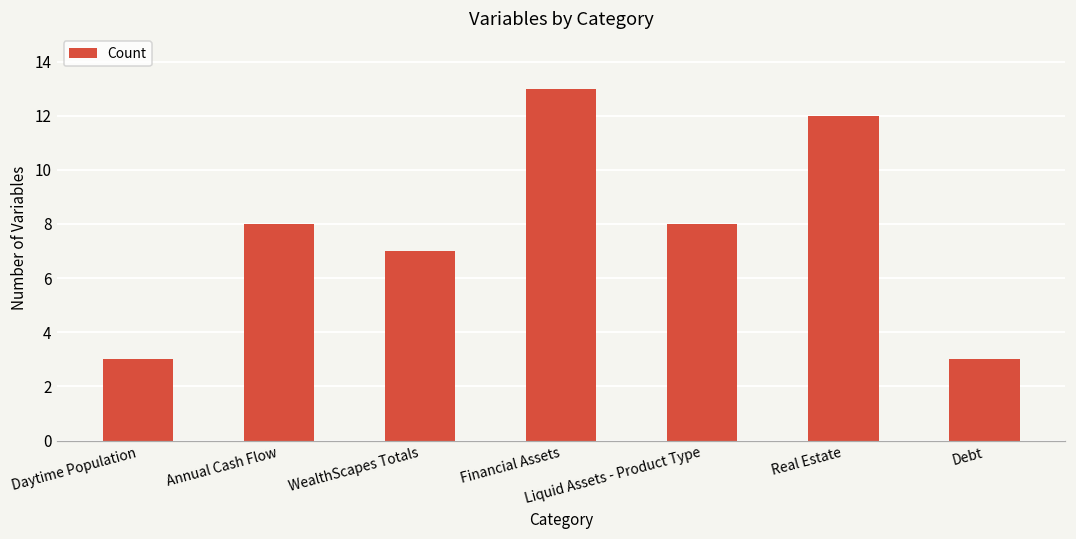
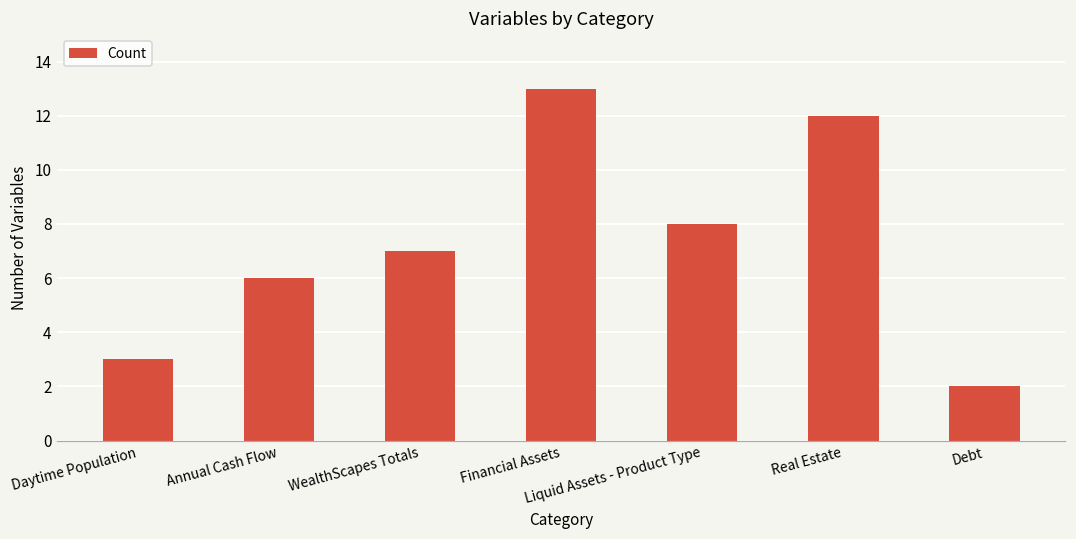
Annual Cash Flow: 8 -> 6
Debt: 3 -> 2
